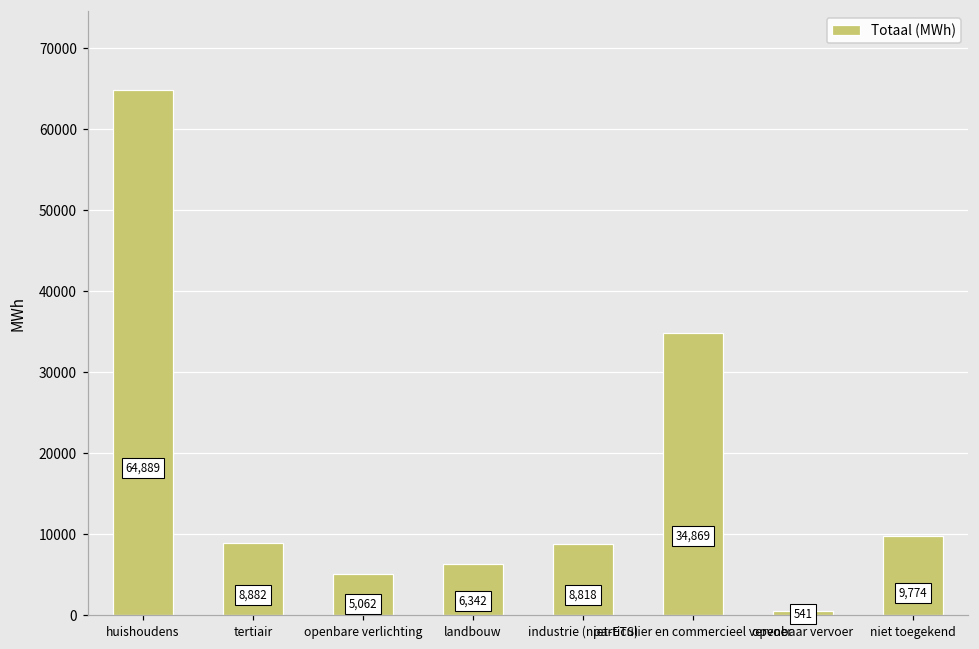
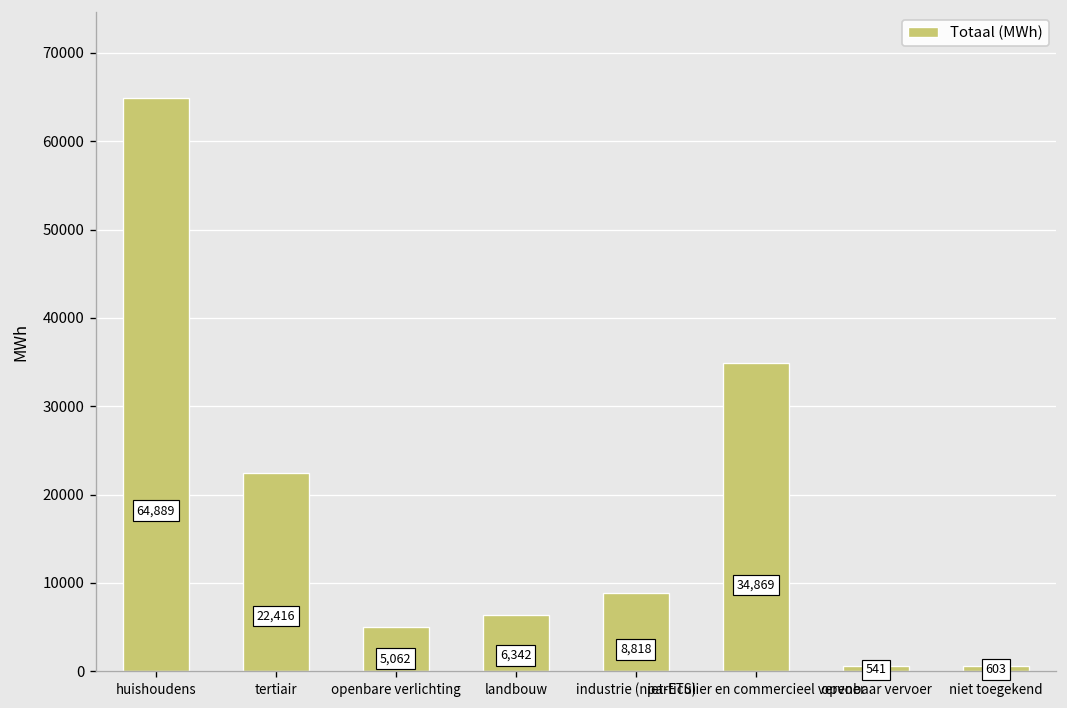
tertiair: 8,882 -> 22,416
niet toegekend: 9,774 -> 603
